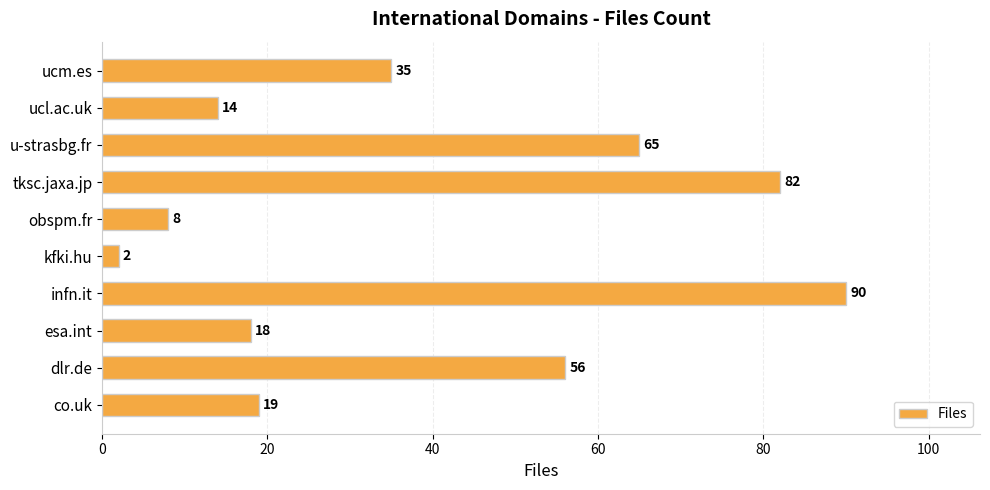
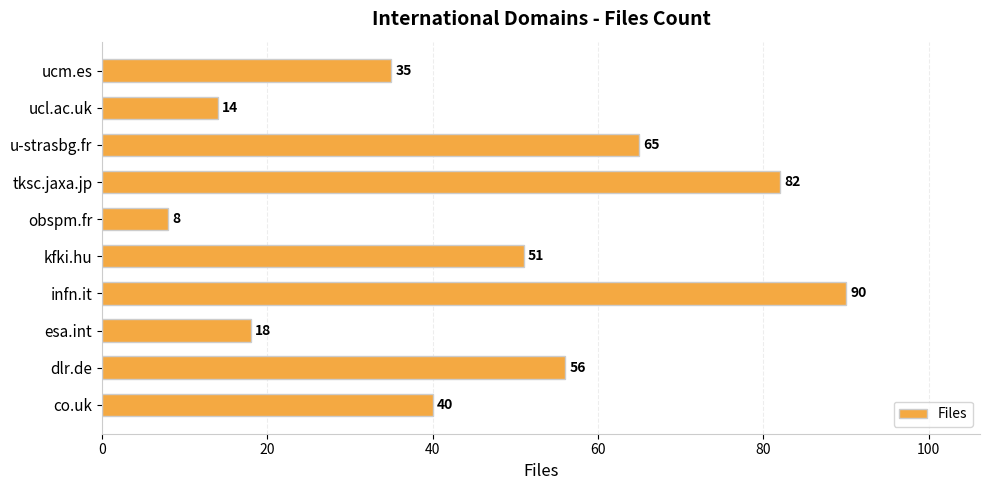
kfki.hu: 2 -> 51
co.uk: 19 -> 40
